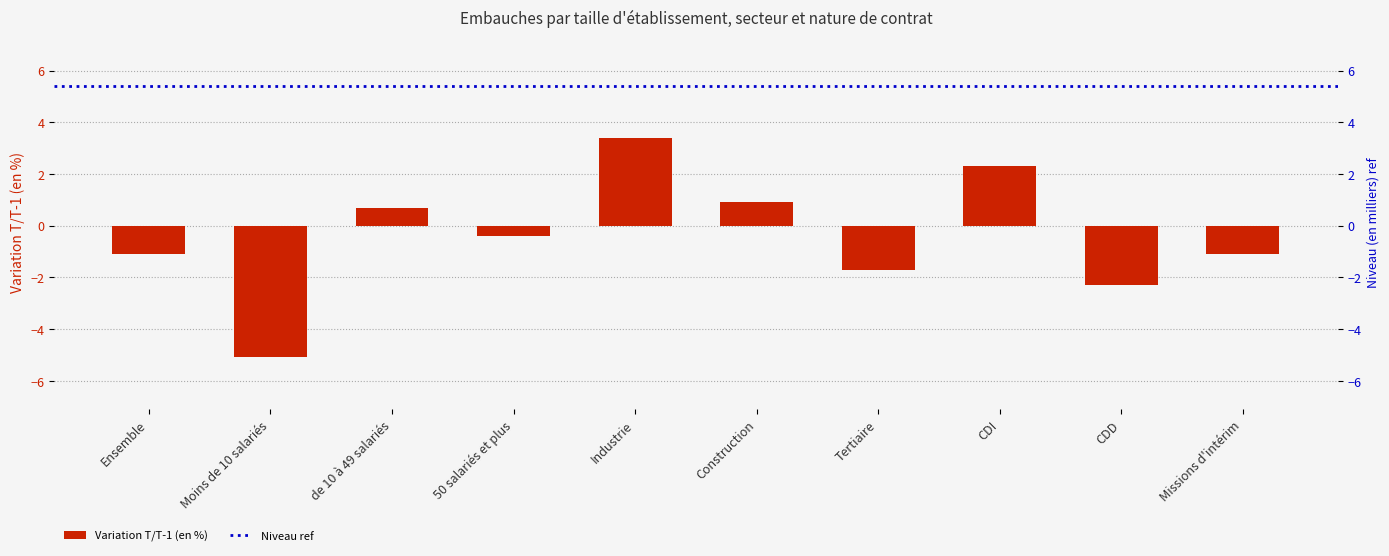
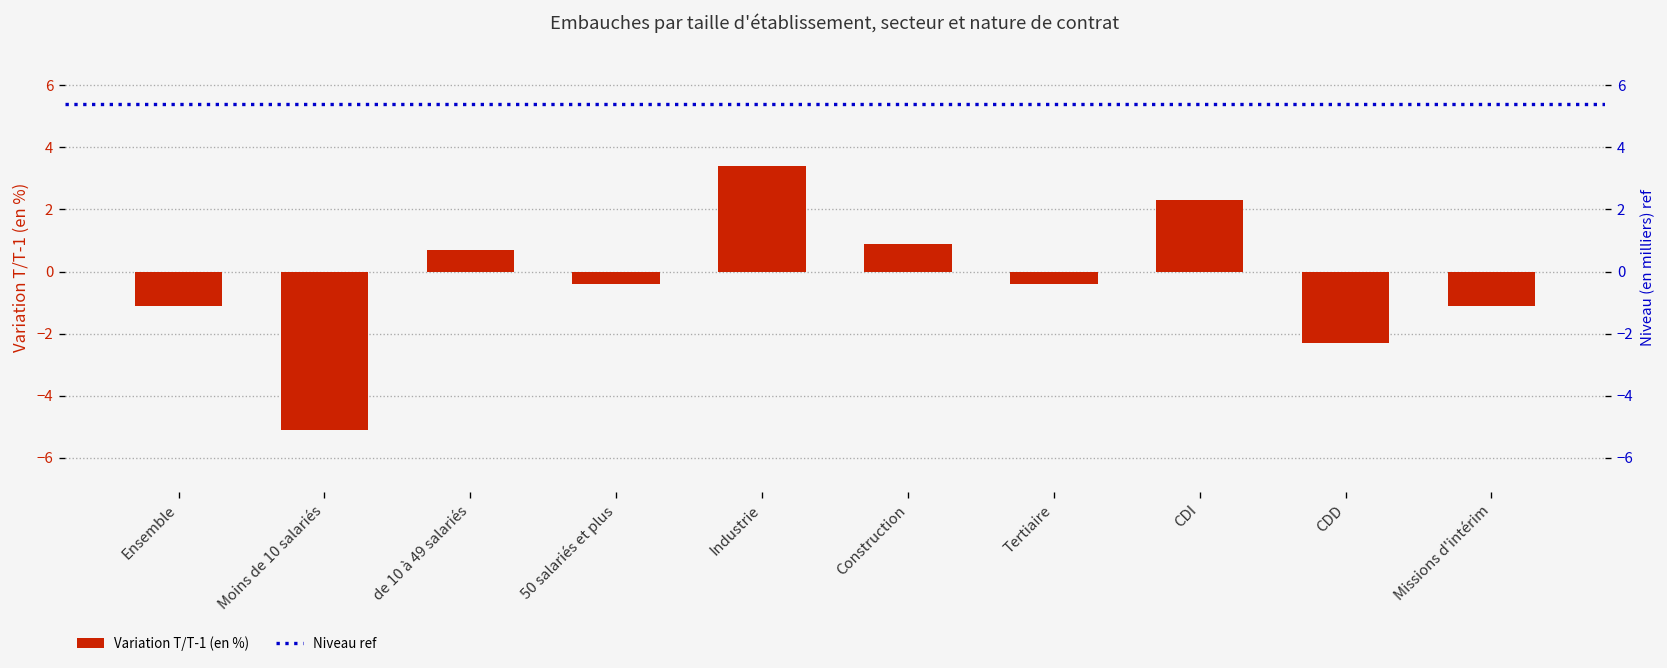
Tertiaire: -1.7 -> -0.4
